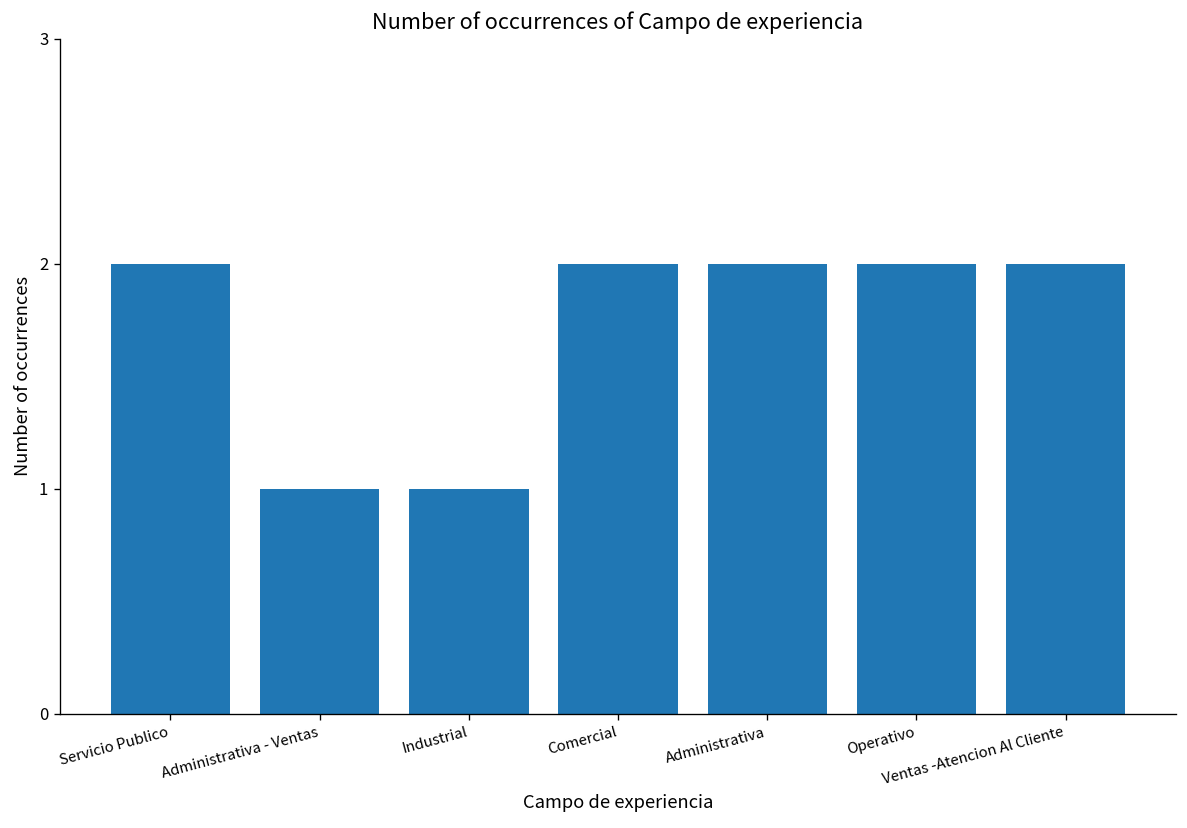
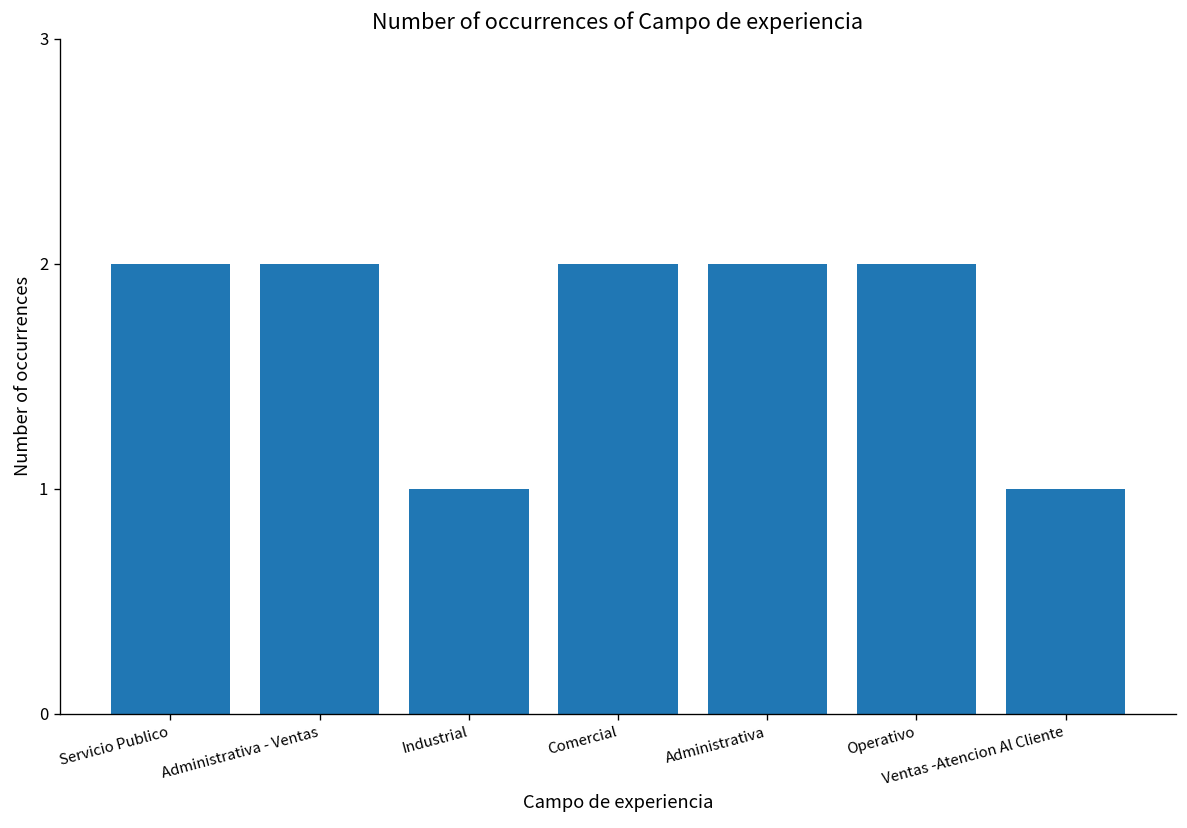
Administrativa - Ventas: 1 -> 2
Ventas -Atencion Al Cliente: 2 -> 1
